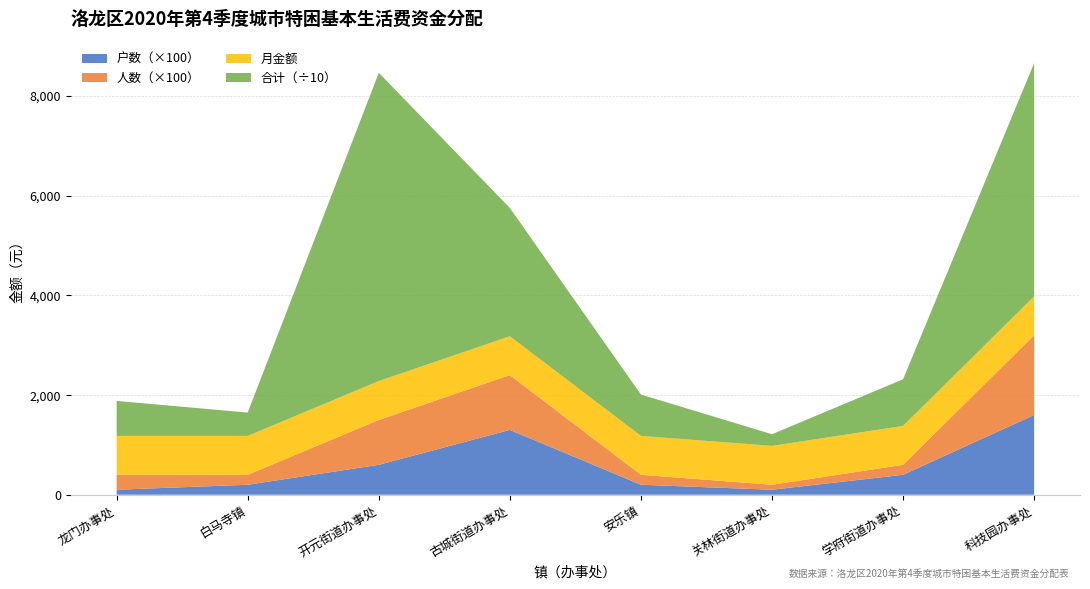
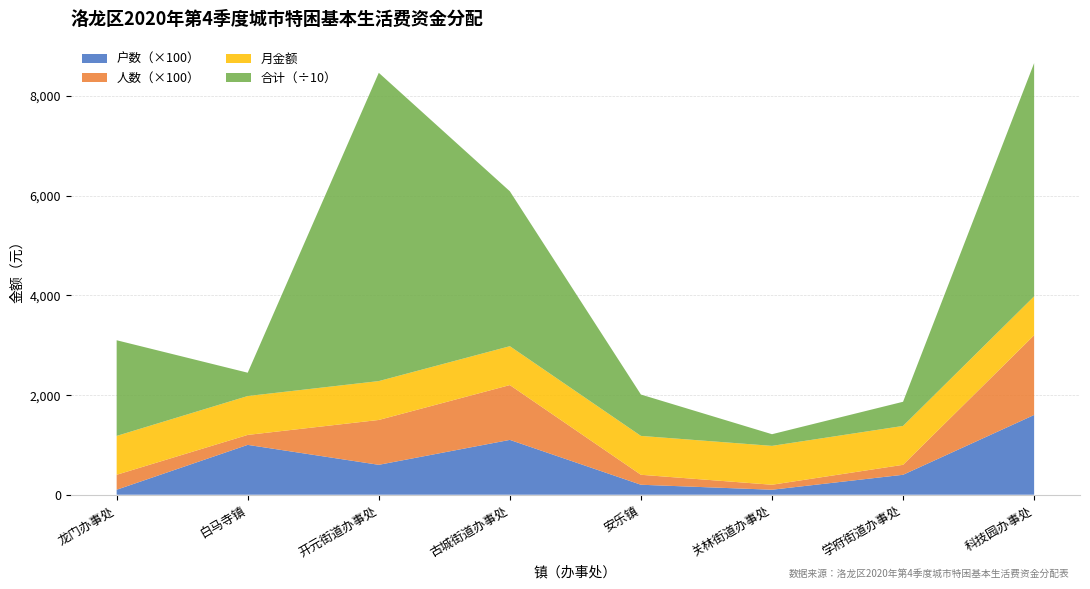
合计（÷10）, 龙门办事处: 700 -> 1,900
户数（×100）, 白马寺镇: 200 -> 1,000
户数（×100）, 古城街道办事处: 1,300 -> 1,100
合计（÷10）, 古城街道办事处: 2,600 -> 3,100
合计（÷10）, 学府街道办事处: 900 -> 500
